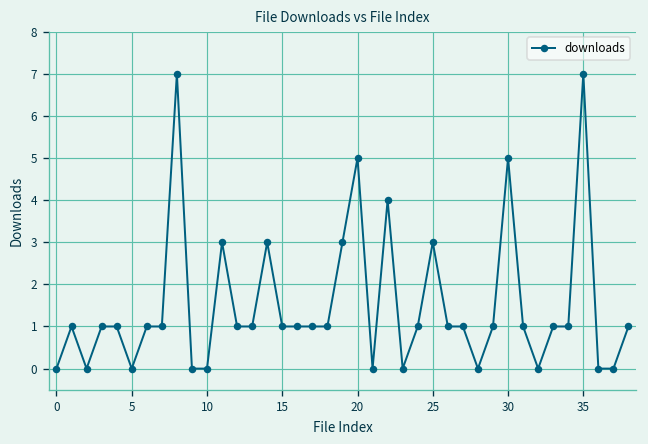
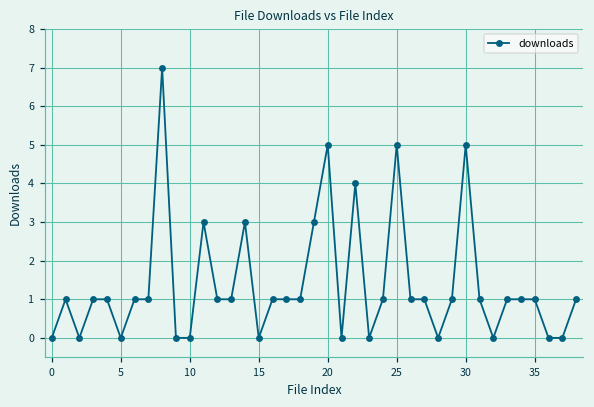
15: 1 -> 0
25: 3 -> 5
35: 7 -> 1
